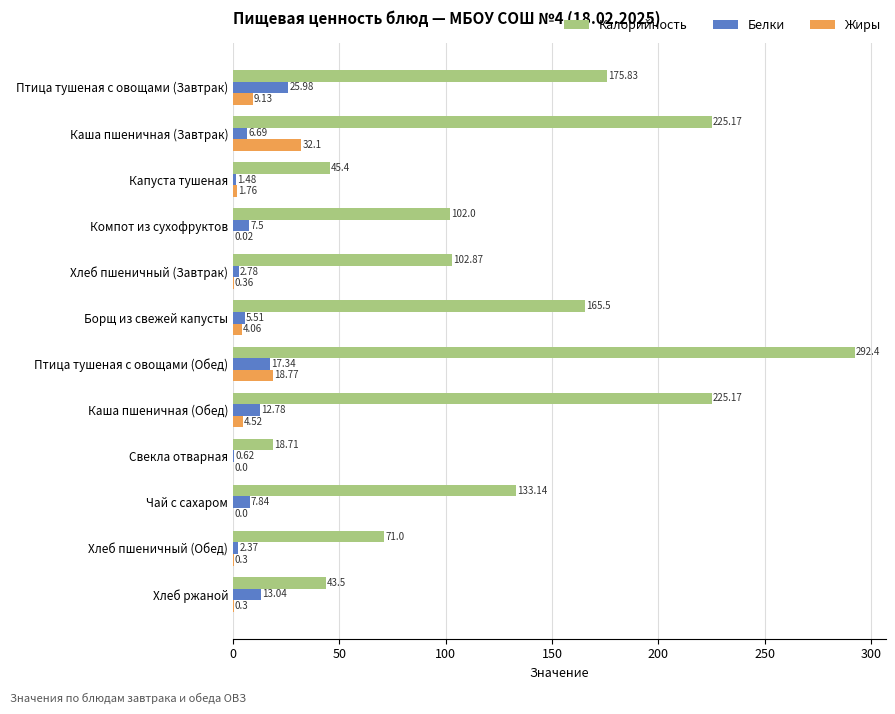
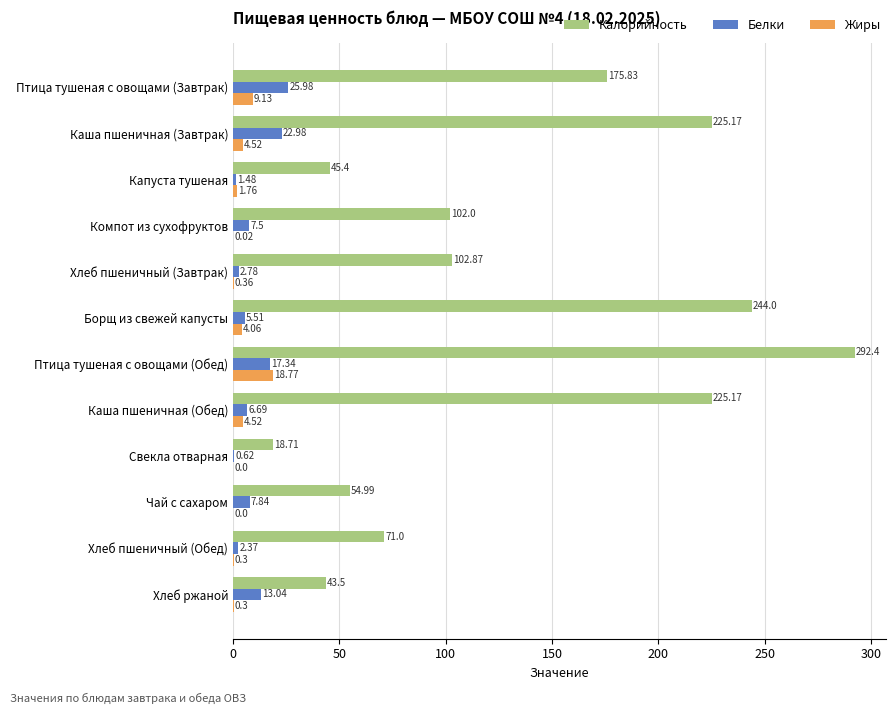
Белки, Каша пшеничная (Завтрак): 6.69 -> 22.98
Жиры, Каша пшеничная (Завтрак): 32.1 -> 4.52
Калорийность, Борщ из свежей капусты: 165.5 -> 244.0
Белки, Каша пшеничная (Обед): 12.78 -> 6.69
Калорийность, Чай с сахаром: 133.14 -> 54.99
